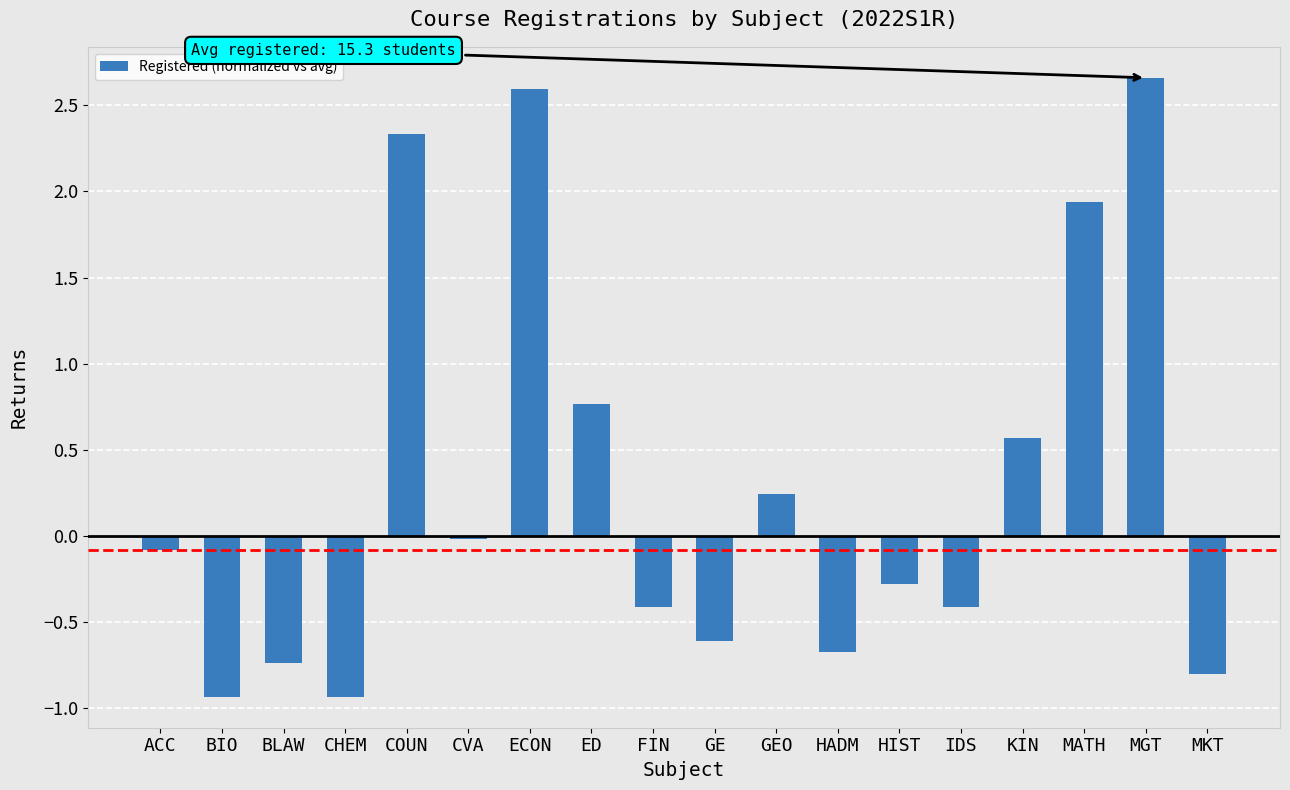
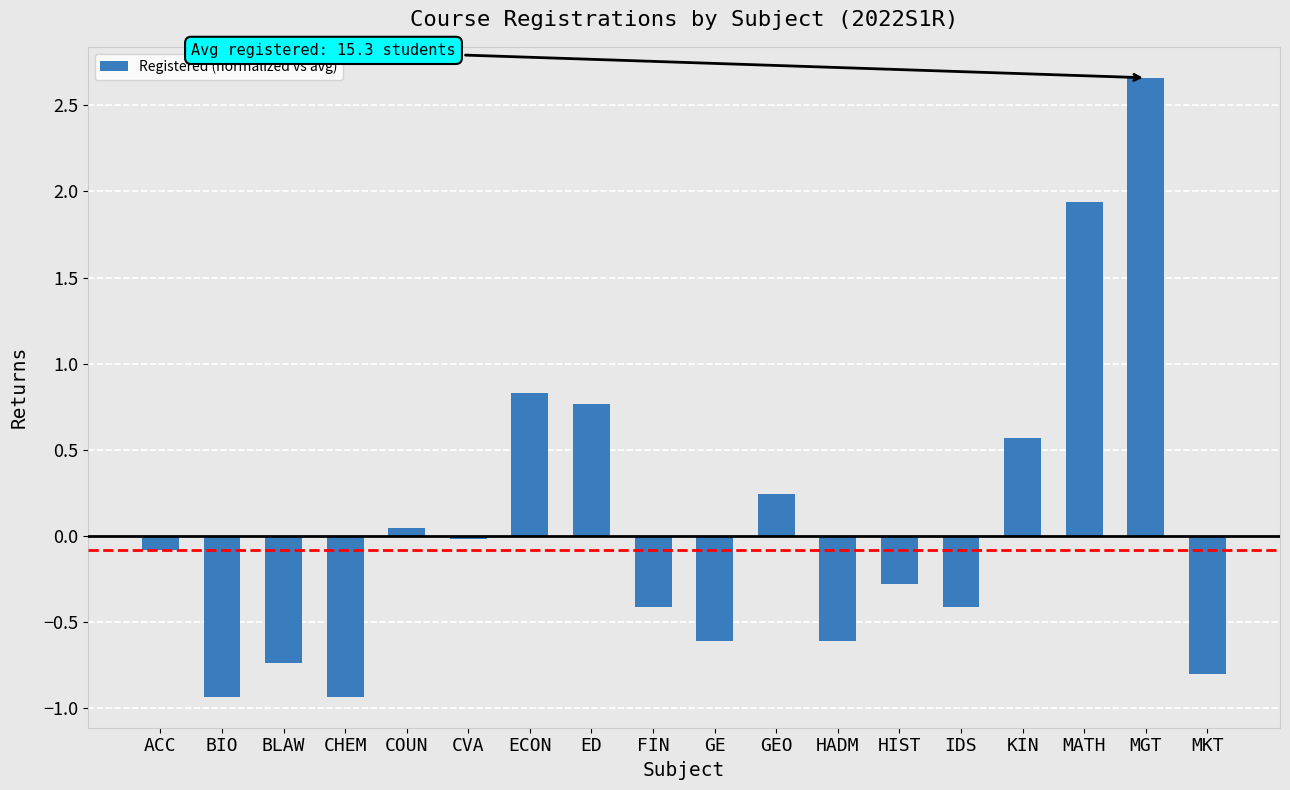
COUN: 2.33 -> 0.05
ECON: 2.59 -> 0.83
HADM: -0.67 -> -0.61
